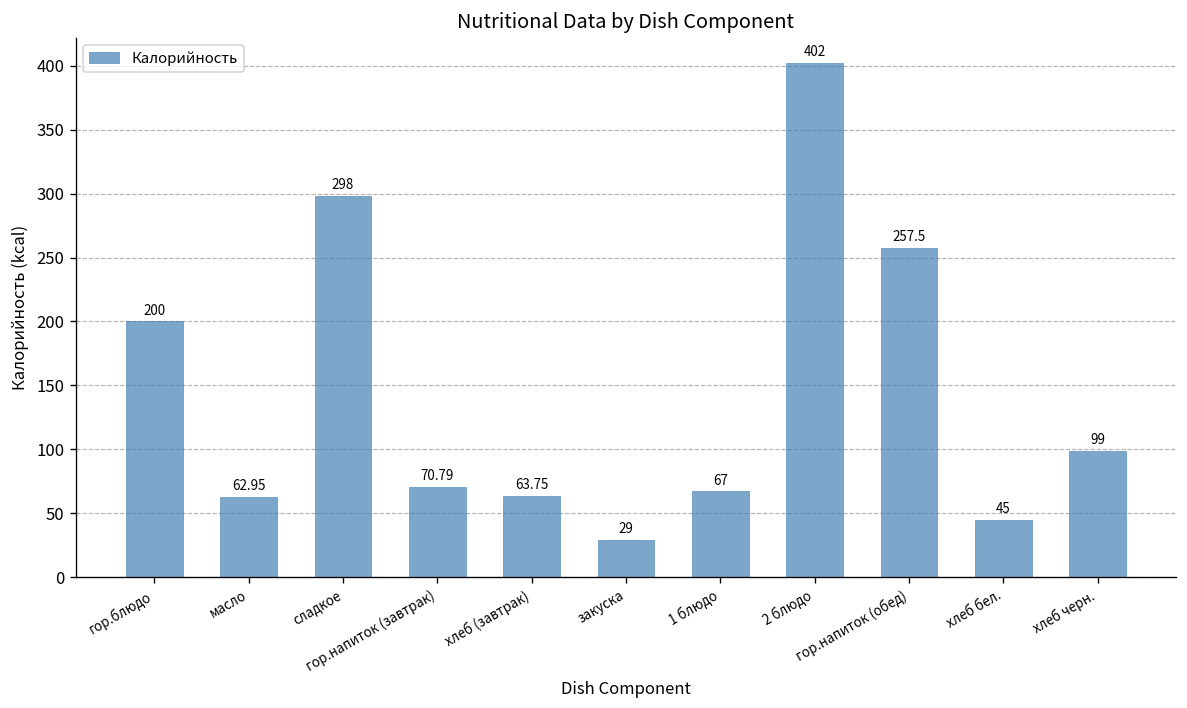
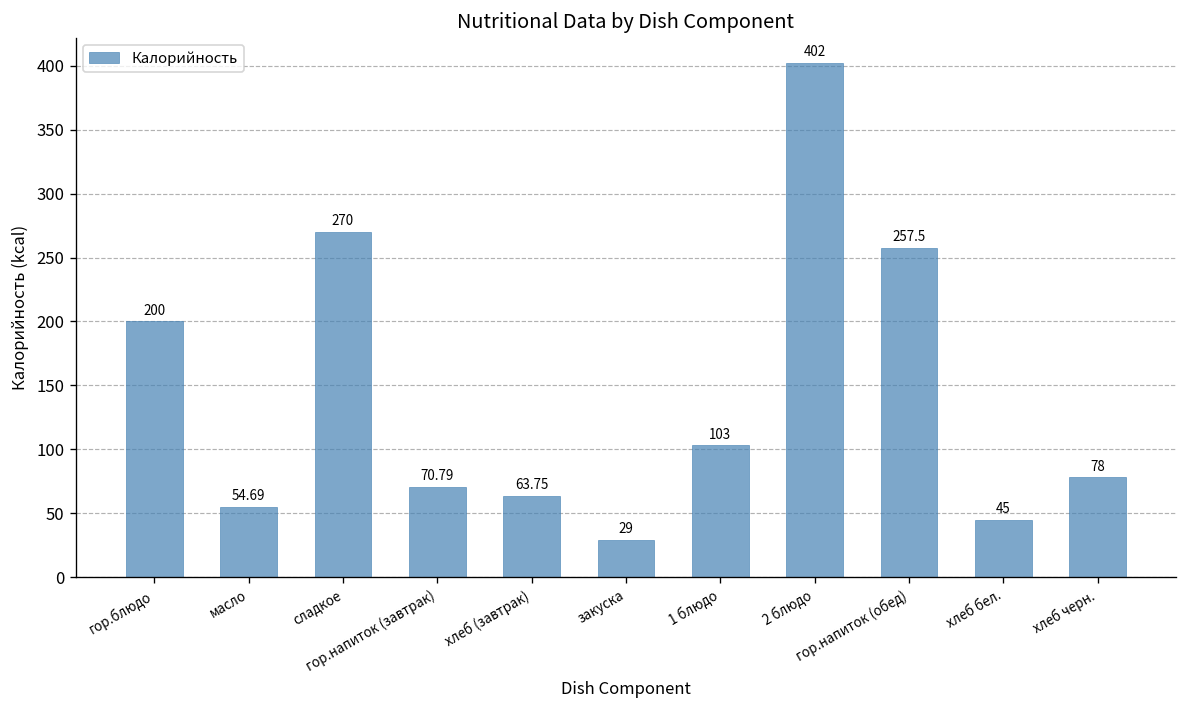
масло: 62.95 -> 54.69
сладкое: 298 -> 270
1 блюдо: 67 -> 103
хлеб черн.: 99 -> 78
